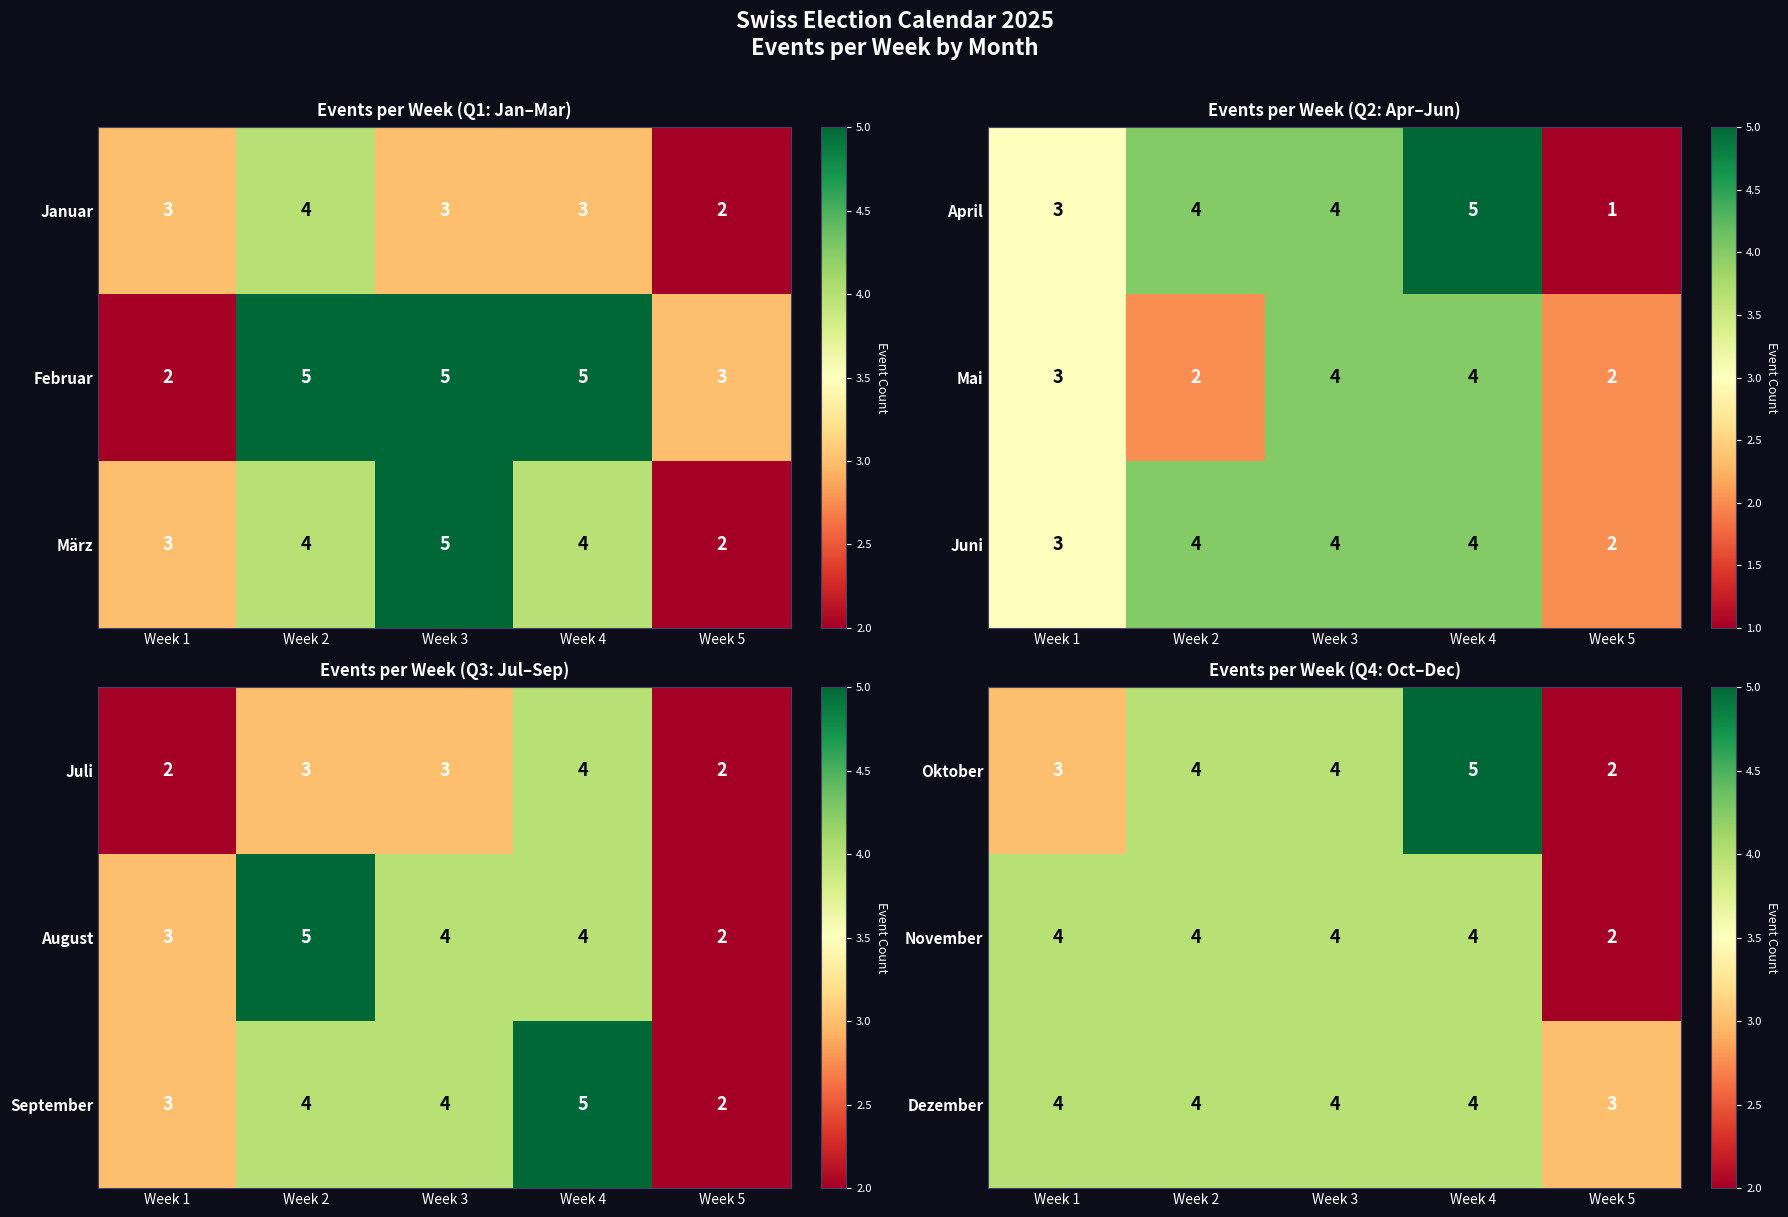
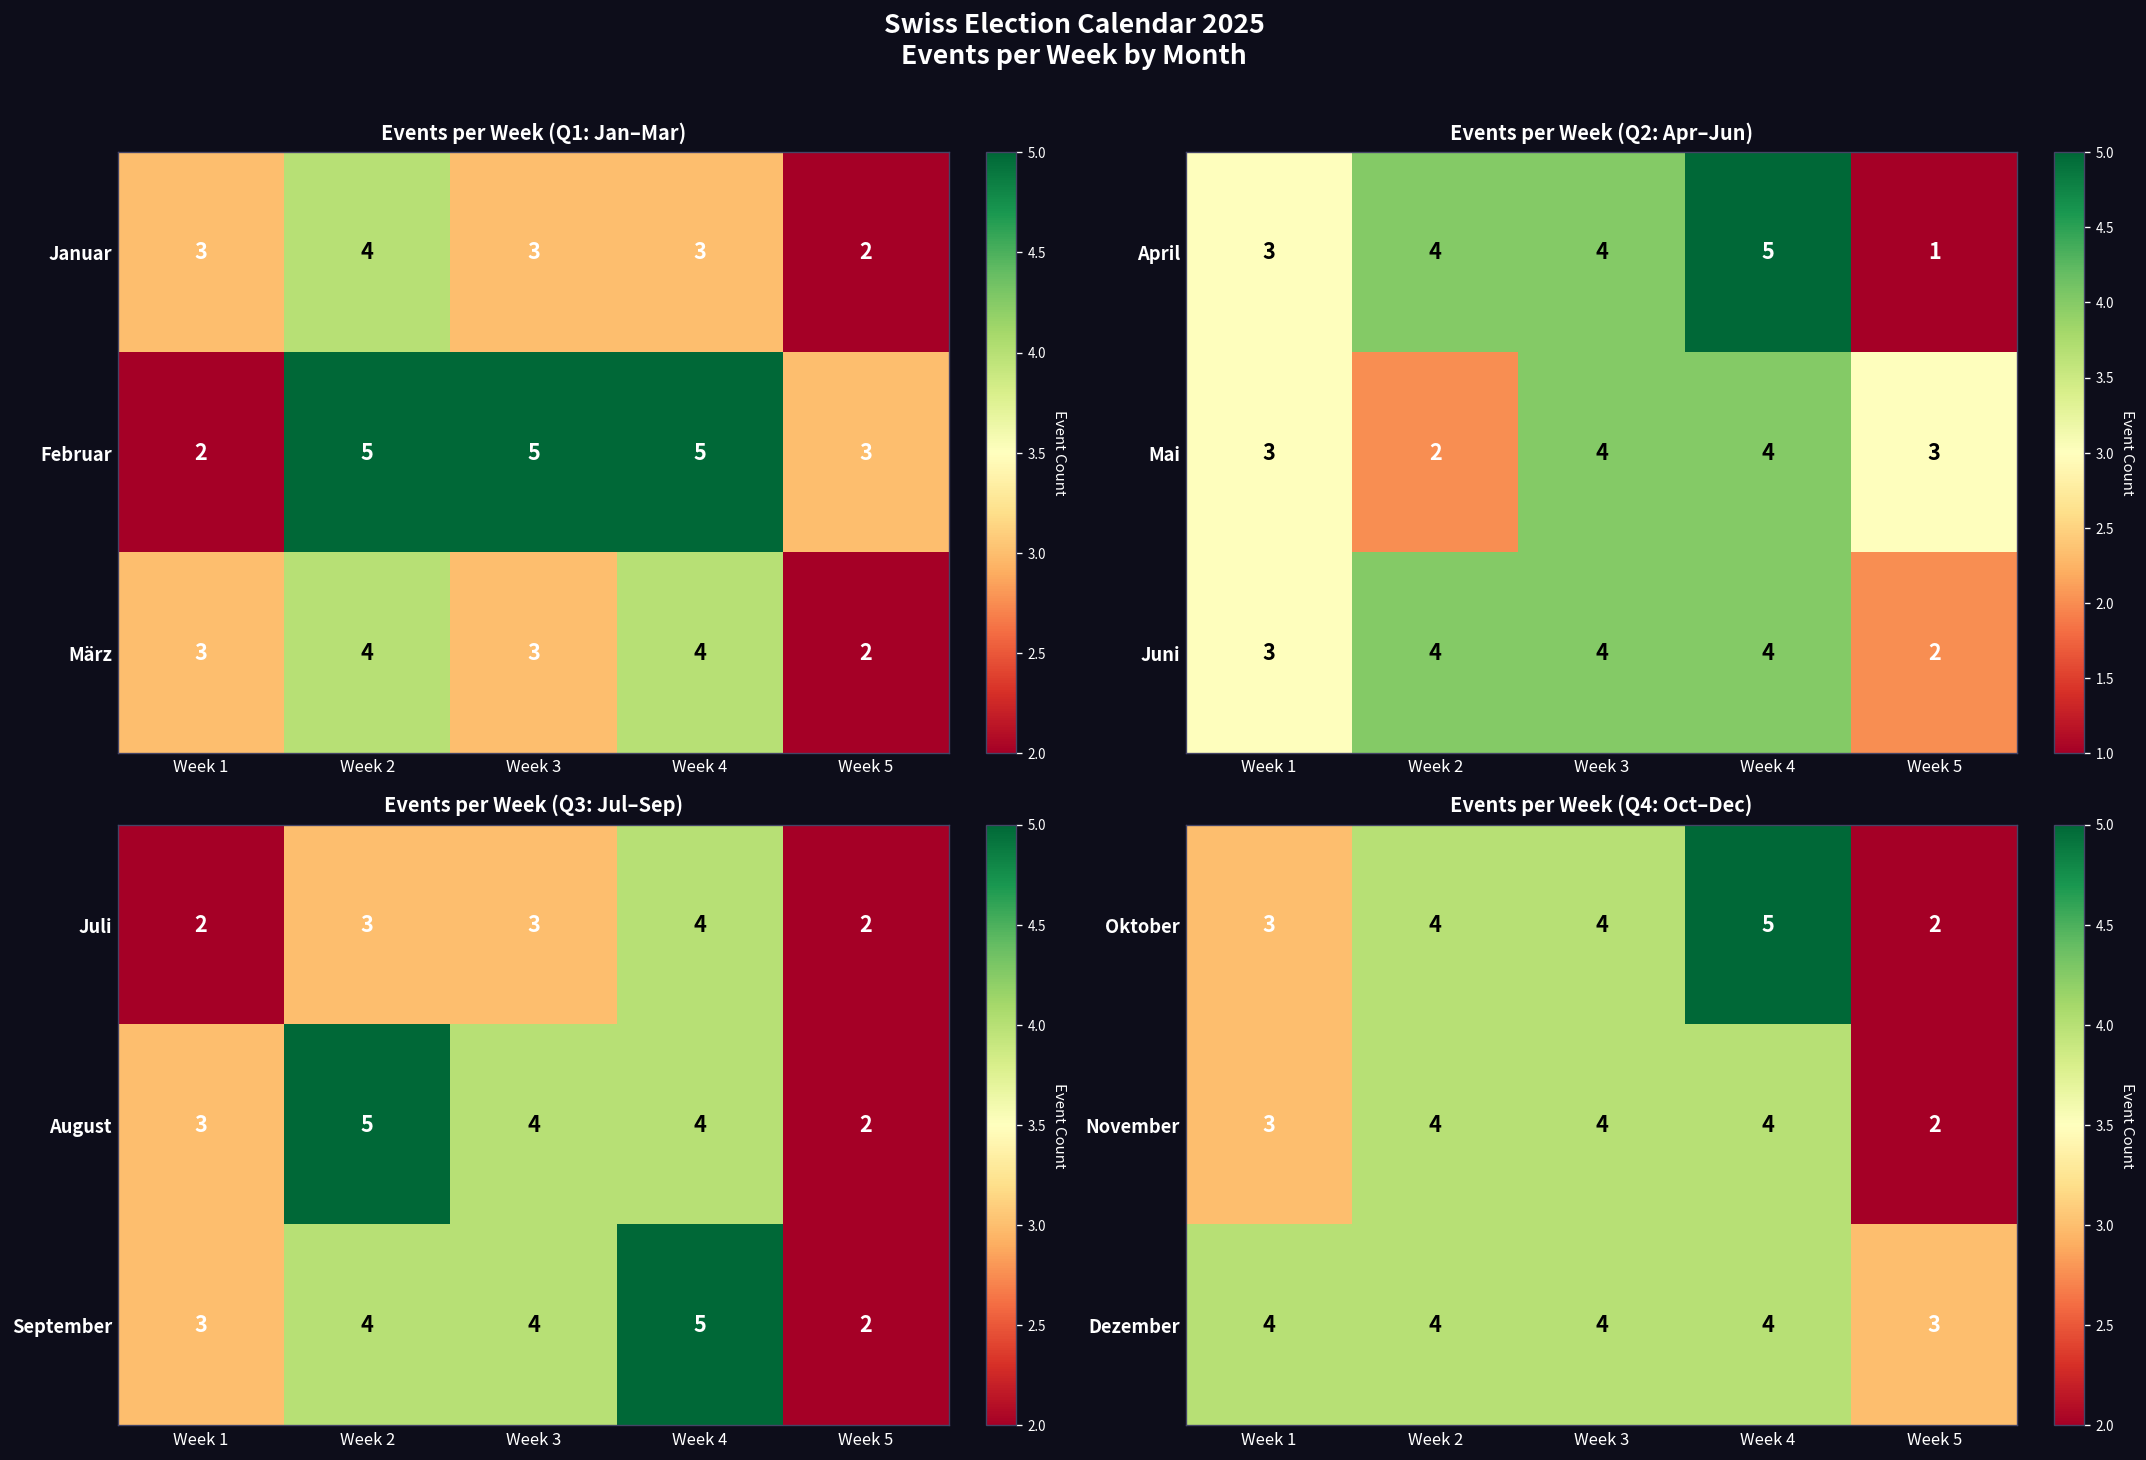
Events per Week (Q1: Jan–Mar), März, Week 3: 5 -> 3
Events per Week (Q2: Apr–Jun), Mai, Week 5: 2 -> 3
Events per Week (Q4: Oct–Dec), November, Week 1: 4 -> 3
